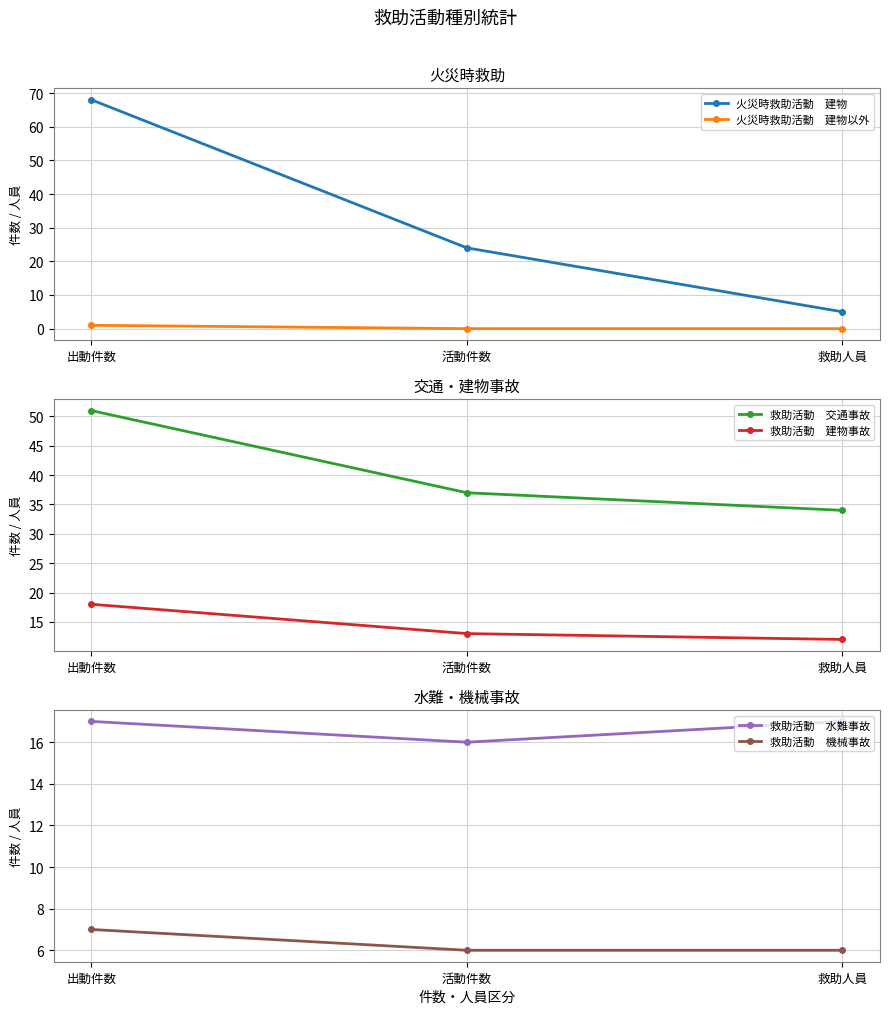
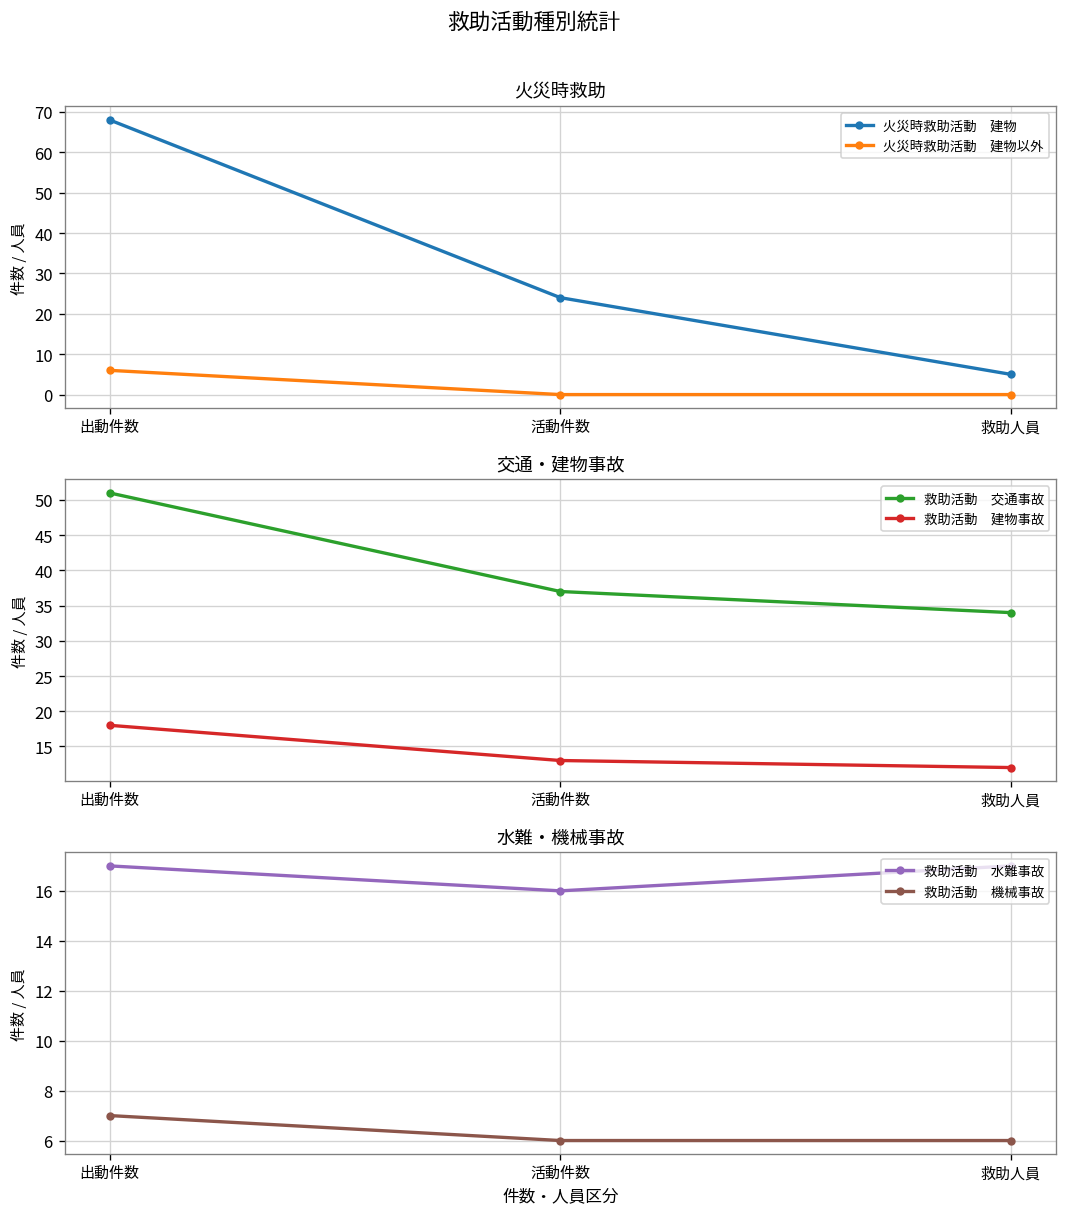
火災時救助, 火災時救助活動 建物以外, 出動件数: 1 -> 6
